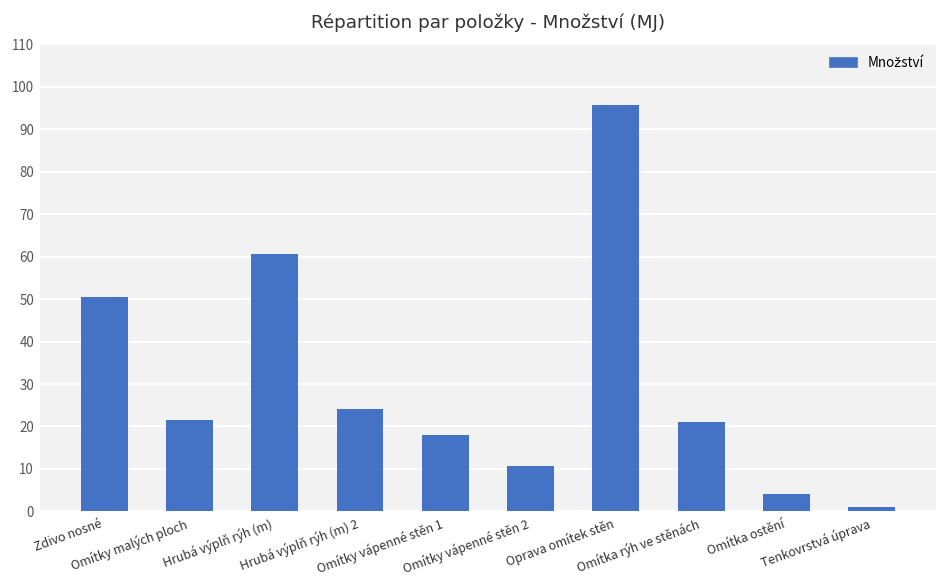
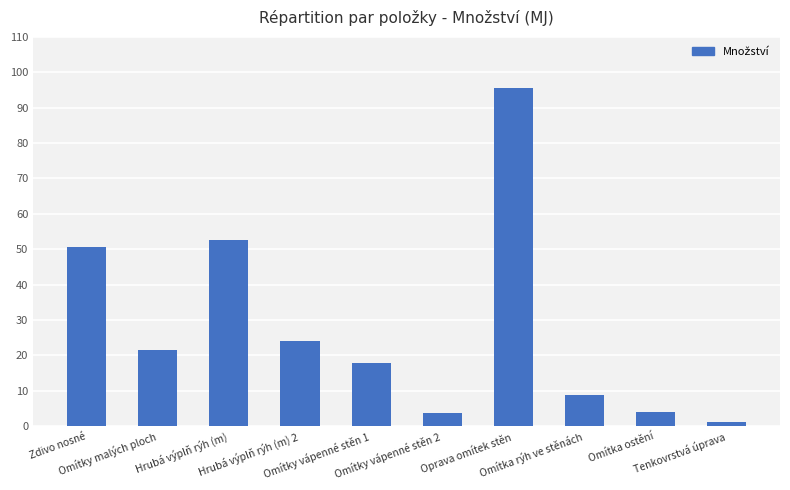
Hrubá výplň rýh (m): 61 -> 53
Omítky vápenné stěn 2: 11 -> 4
Omítka rýh ve stěnách: 21 -> 9
